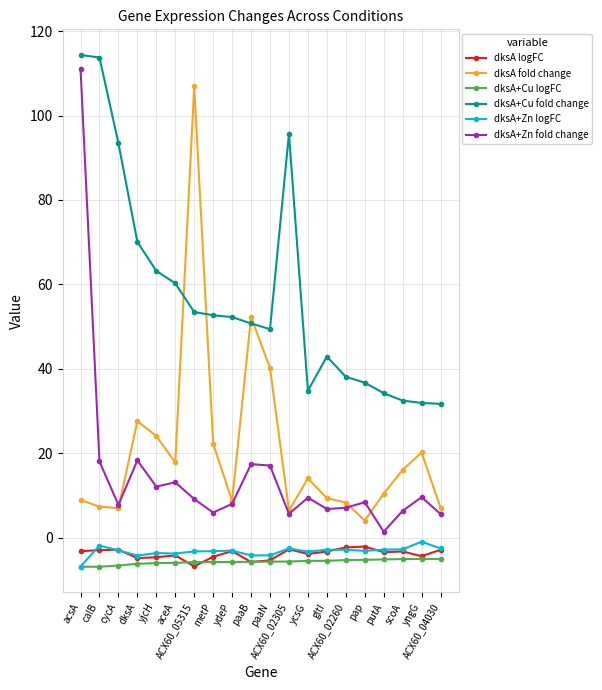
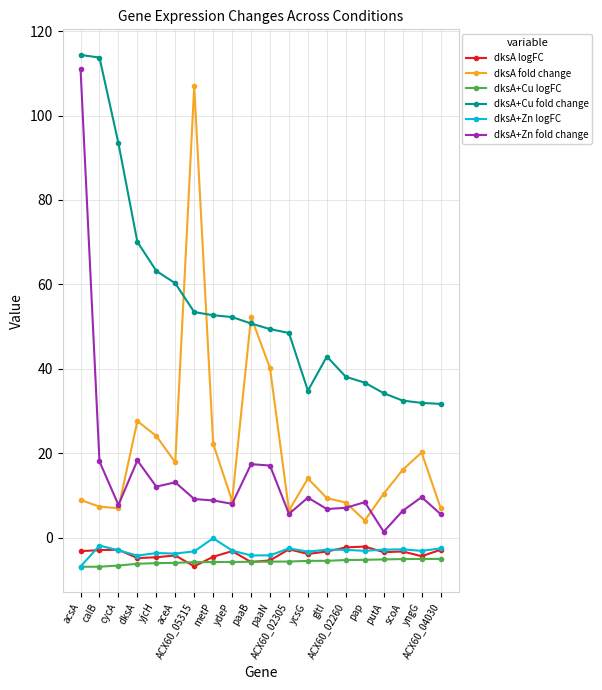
dksA+Zn logFC, metP: -3 -> 0
dksA+Zn fold change, metP: 6 -> 9
dksA+Cu fold change, ACX60_02305: 96 -> 49
dksA+Zn logFC, yngG: -1 -> -3
